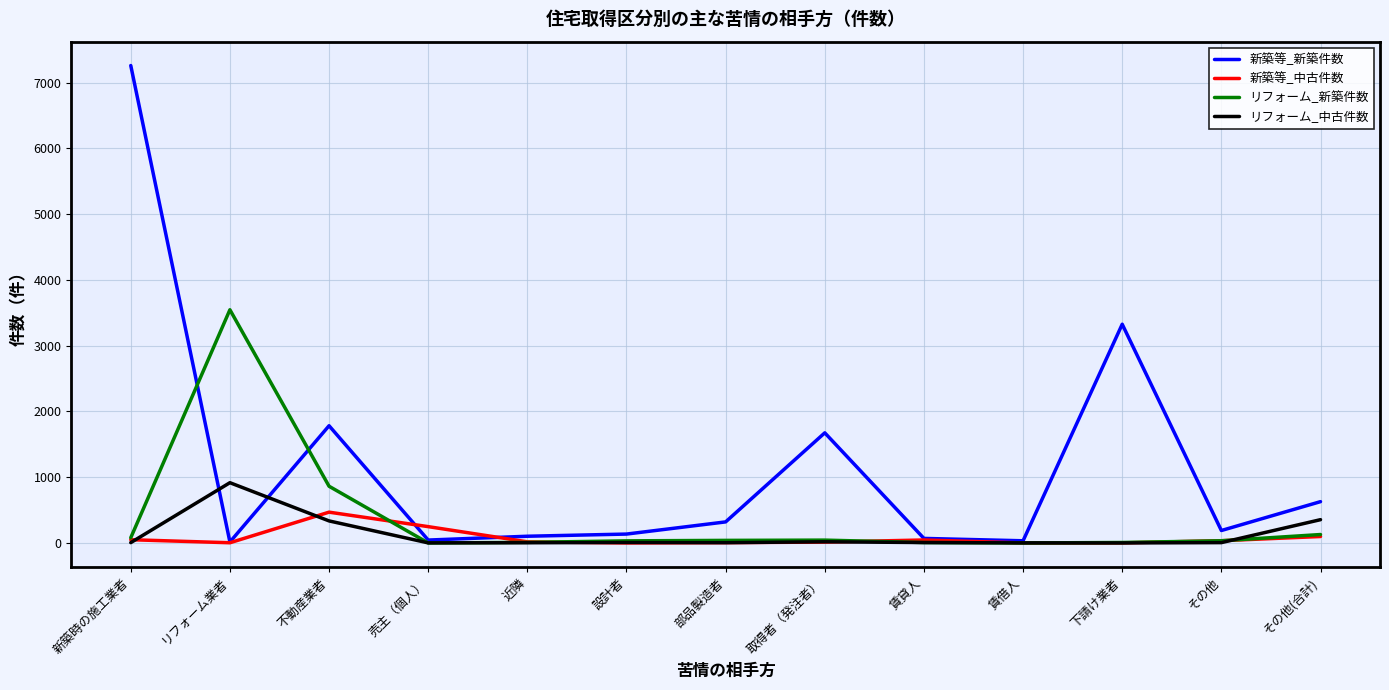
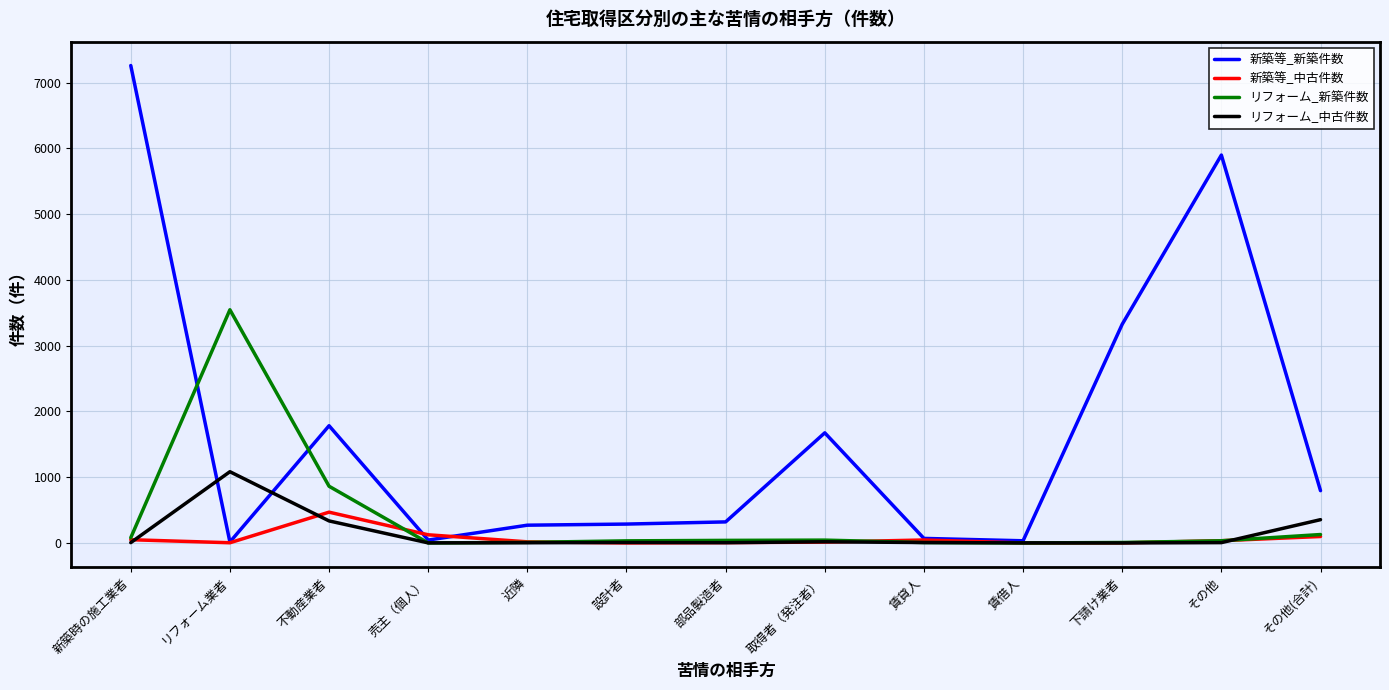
リフォーム_中古件数, リフォーム業者: 900 -> 1100
新築等_中古件数, 売主（個人）: 200 -> 100
新築等_新築件数, 近隣: 100 -> 300
新築等_新築件数, 設計者: 100 -> 300
新築等_新築件数, その他: 200 -> 5900
新築等_新築件数, その他(合計): 600 -> 800
